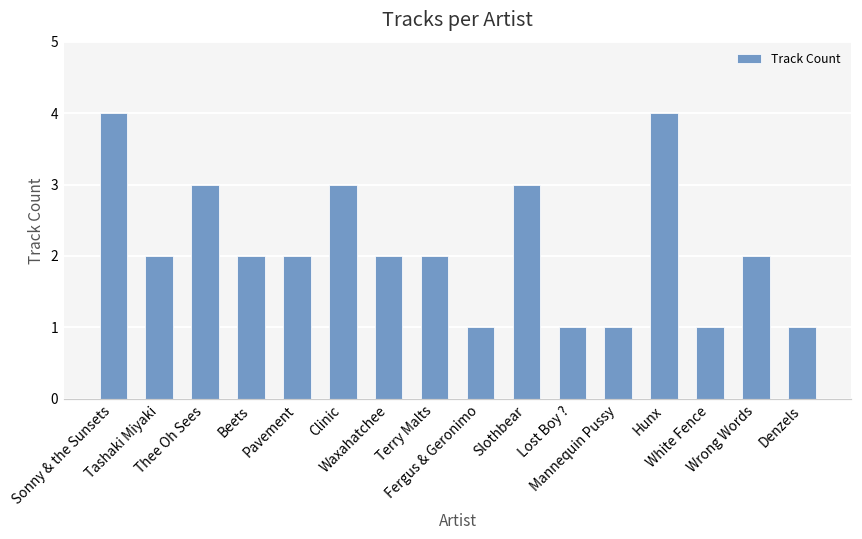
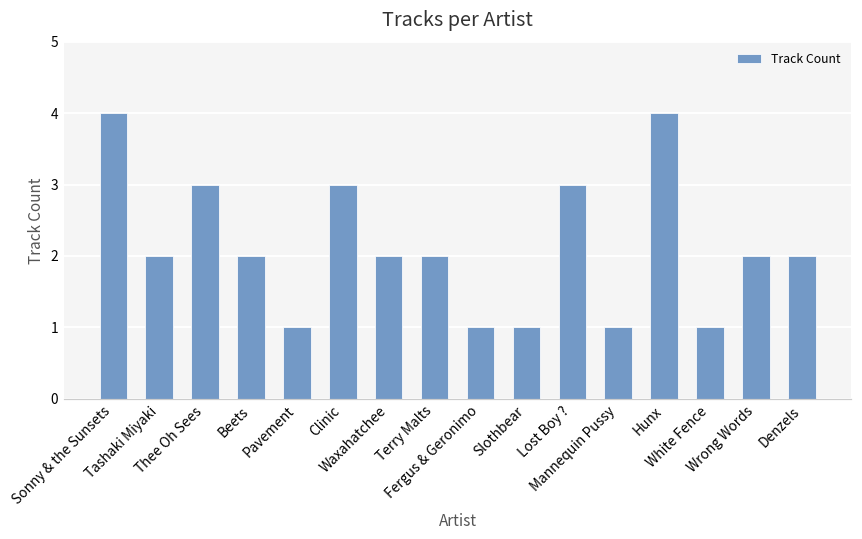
Pavement: 2 -> 1
Slothbear: 3 -> 1
Lost Boy ?: 1 -> 3
Denzels: 1 -> 2
